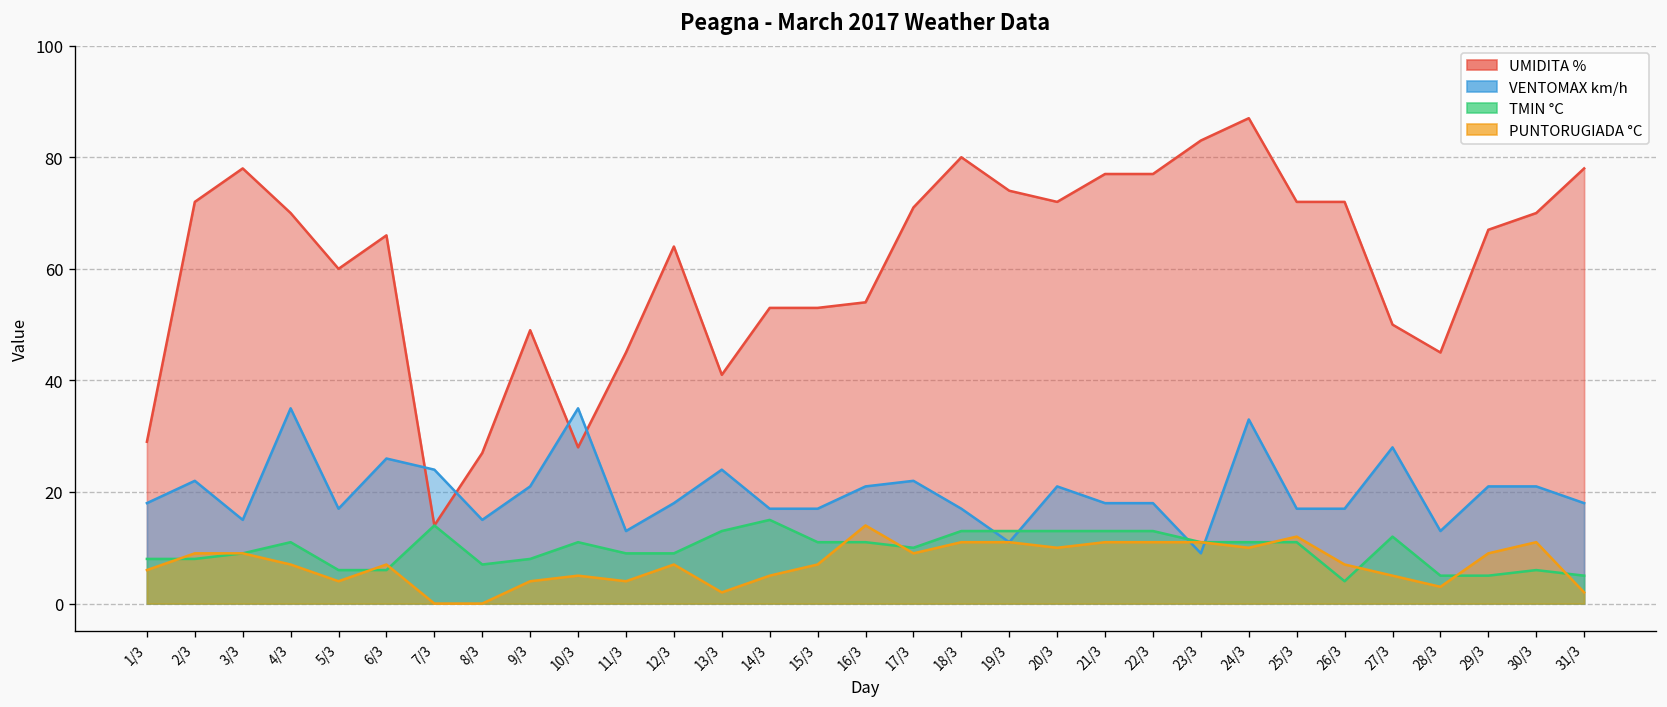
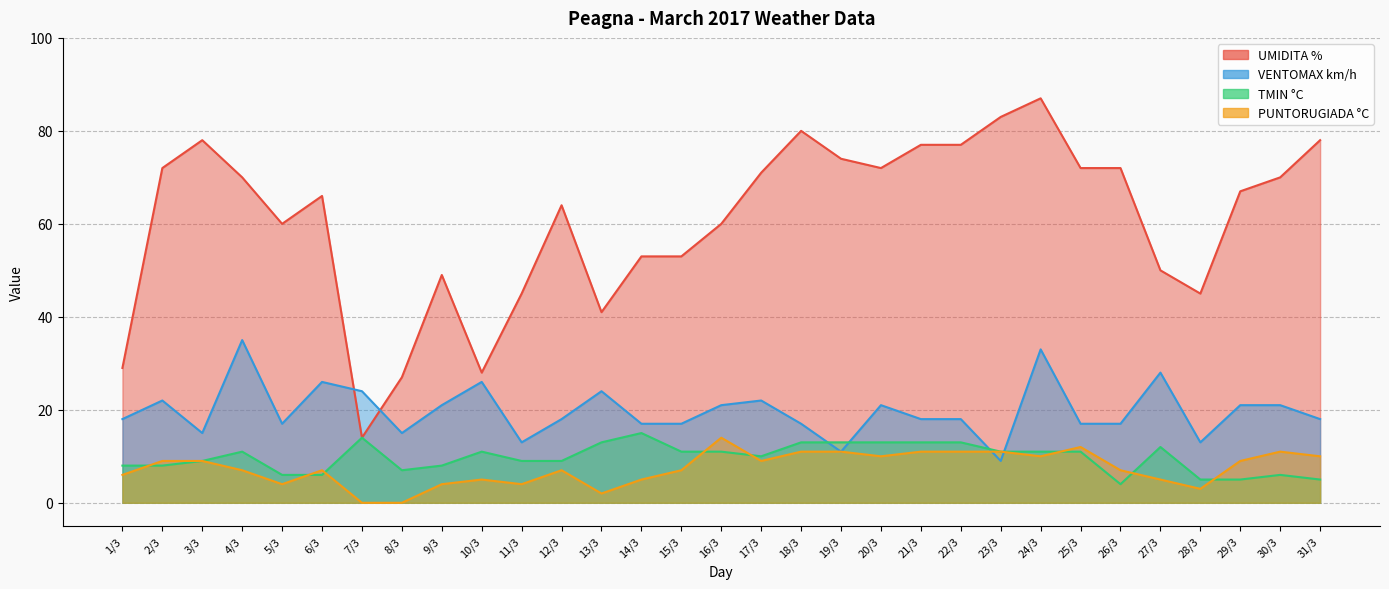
VENTOMAX km/h, 10/3: 35 -> 26
UMIDITA %, 16/3: 54 -> 60
PUNTORUGIADA °C, 31/3: 2 -> 10
